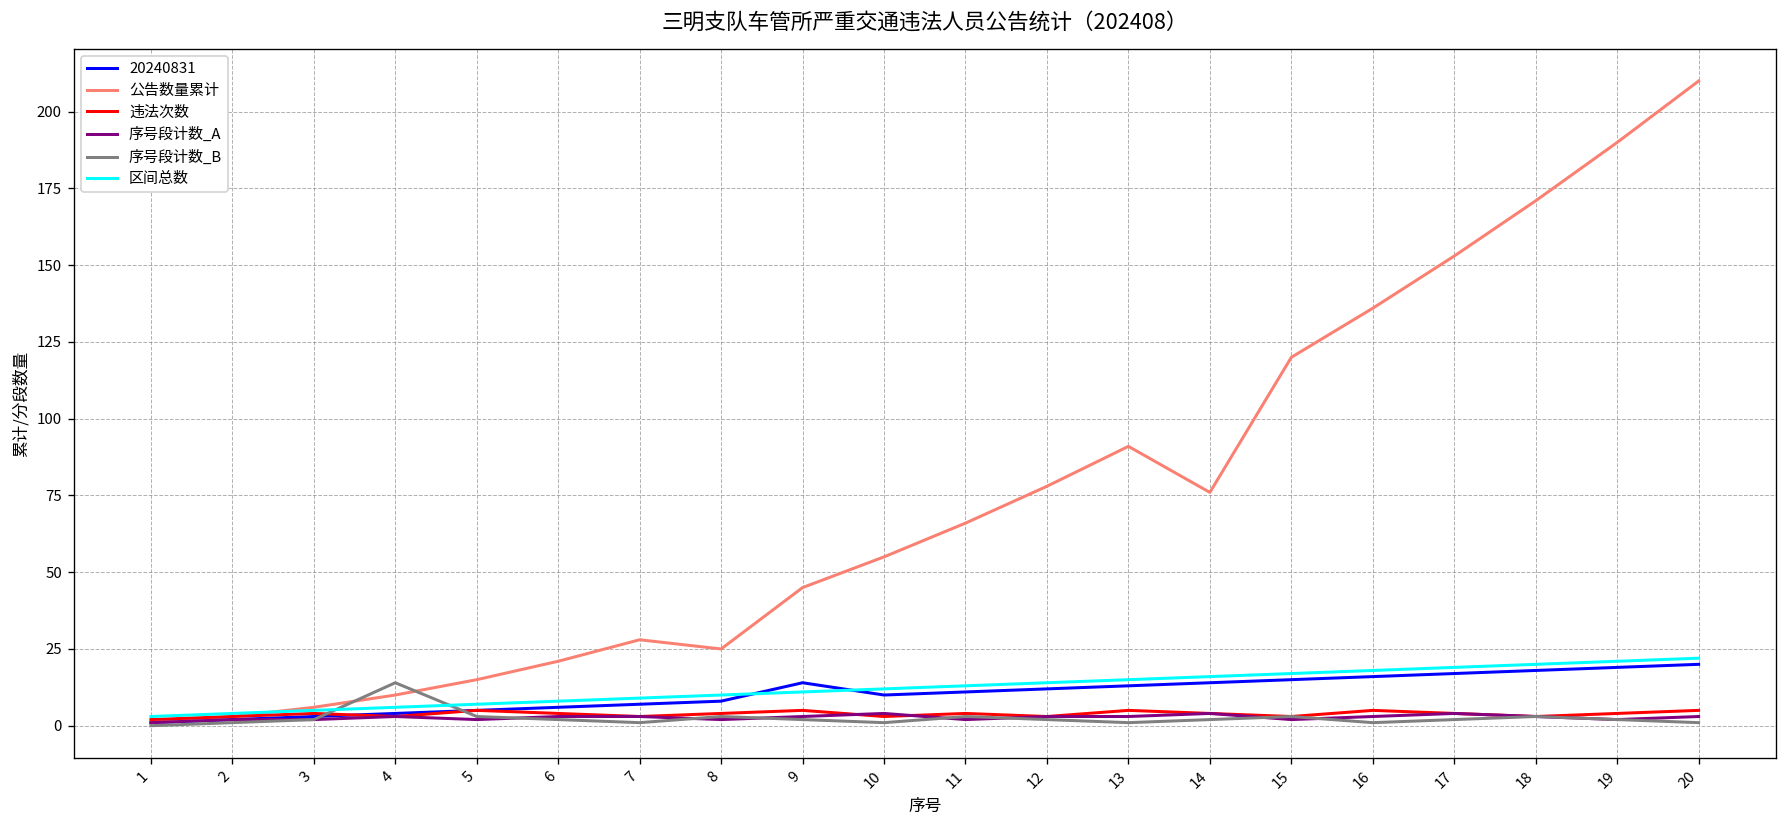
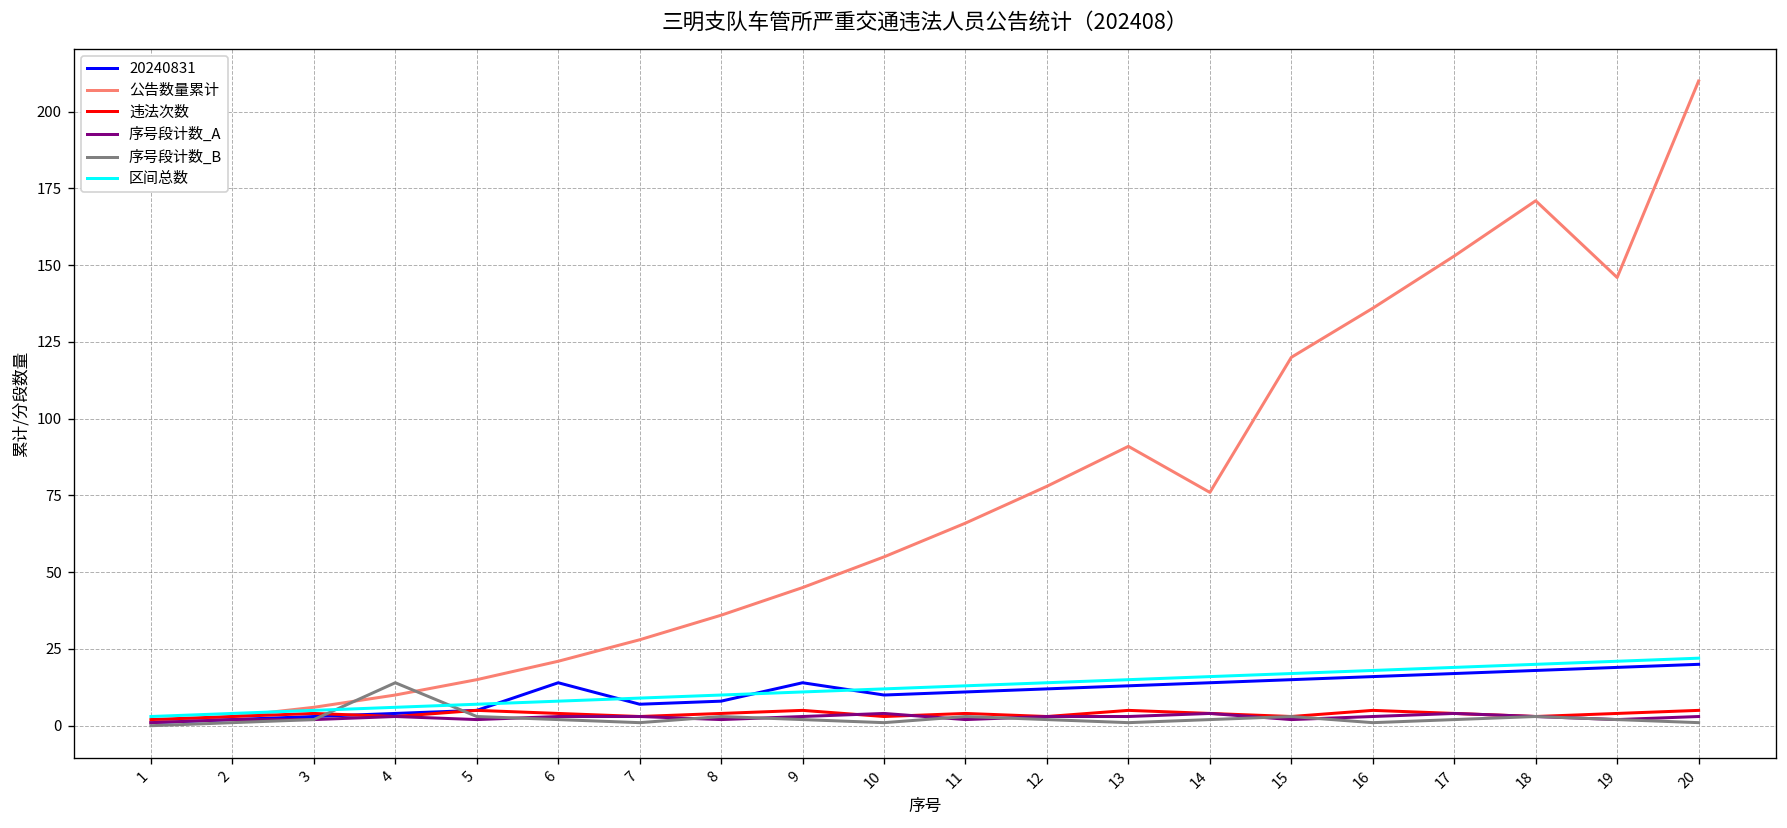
20240831, 6: 6 -> 14
公告数量累计, 8: 25 -> 36
公告数量累计, 19: 190 -> 146
